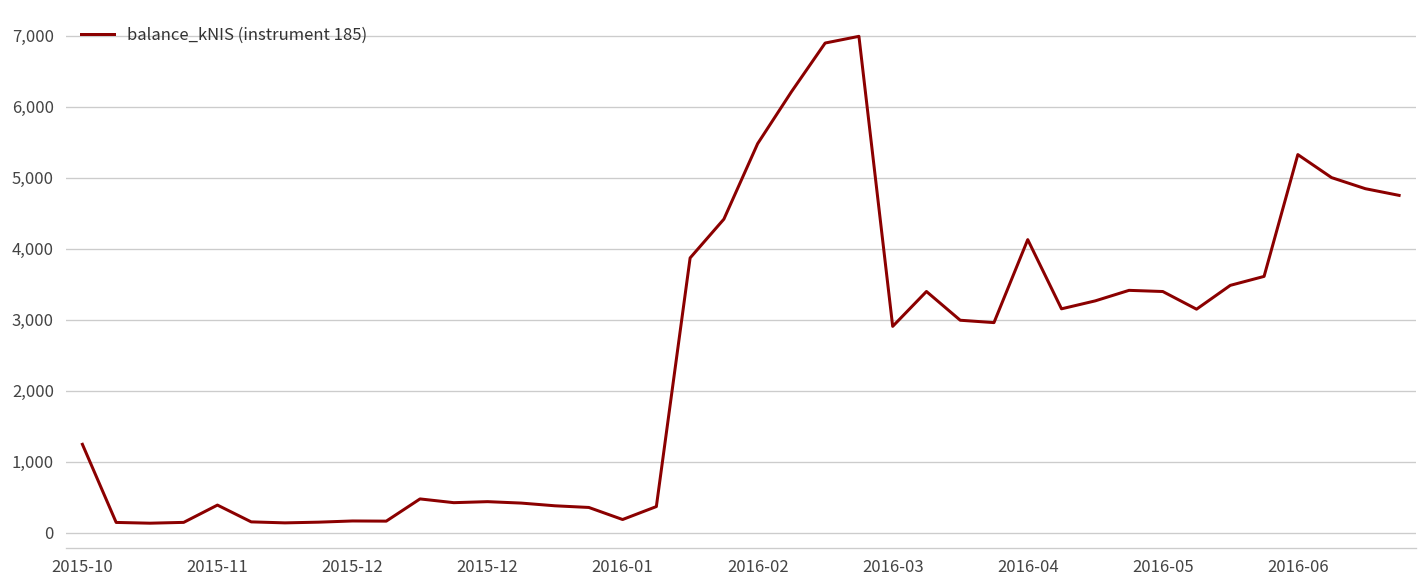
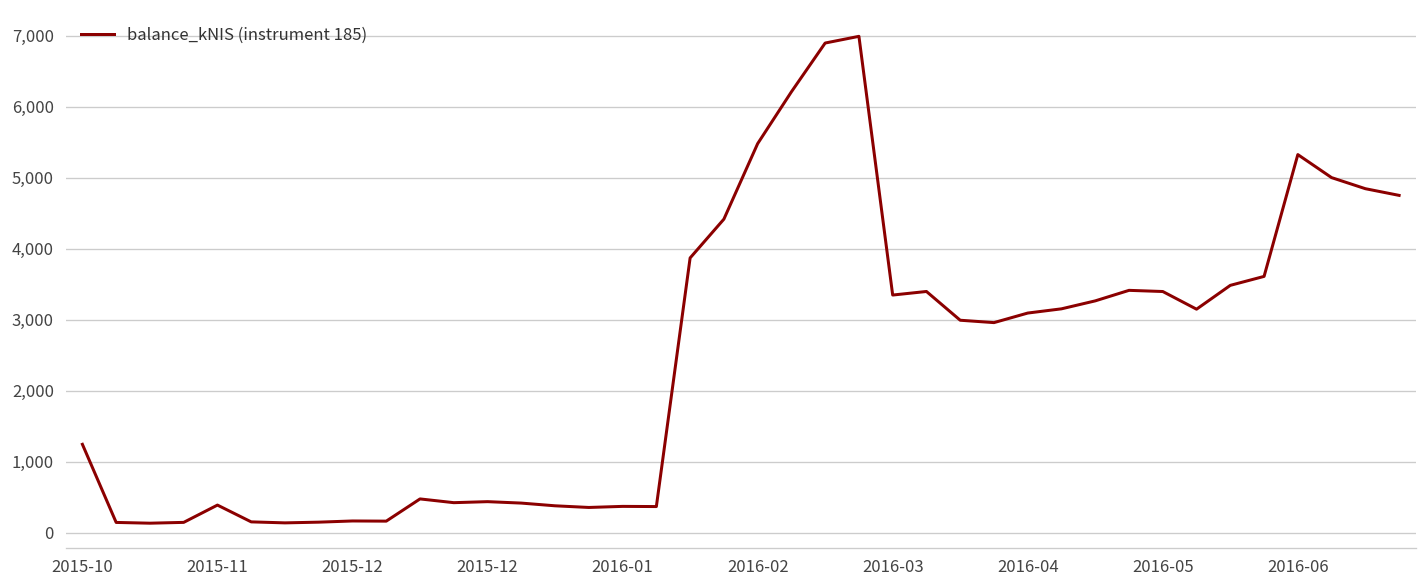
2016-01: 200 -> 400
2016-03: 2,900 -> 3,300
2016-04: 4,100 -> 3,100
